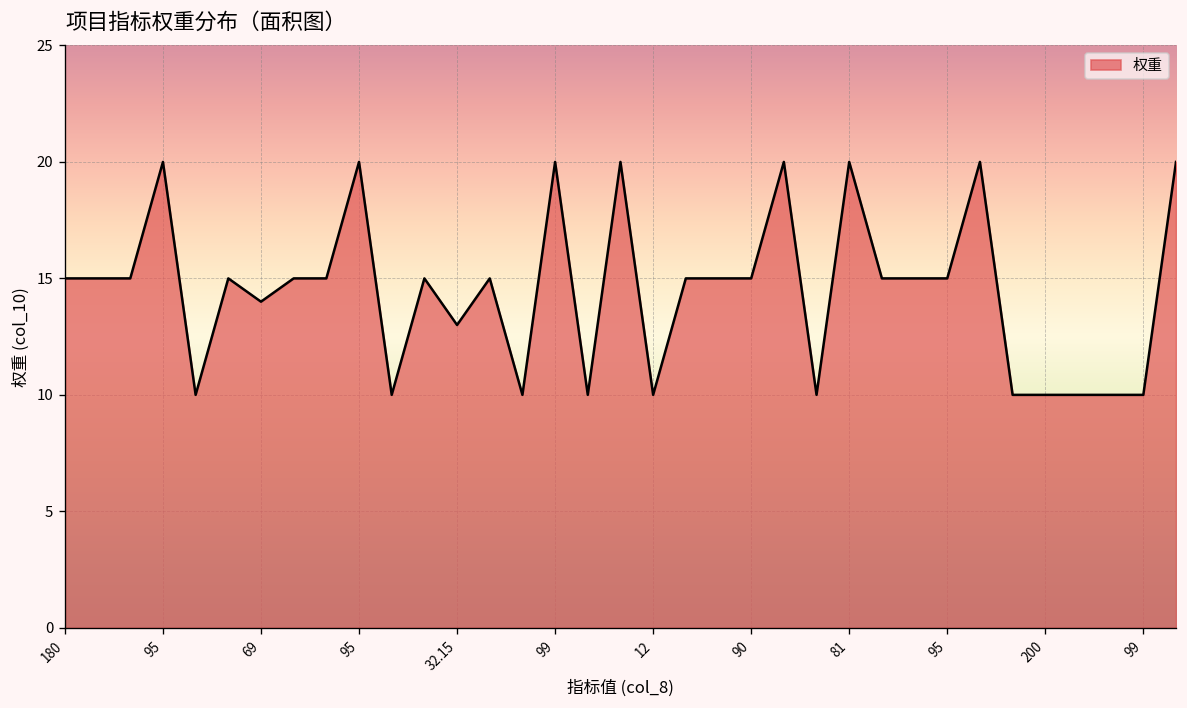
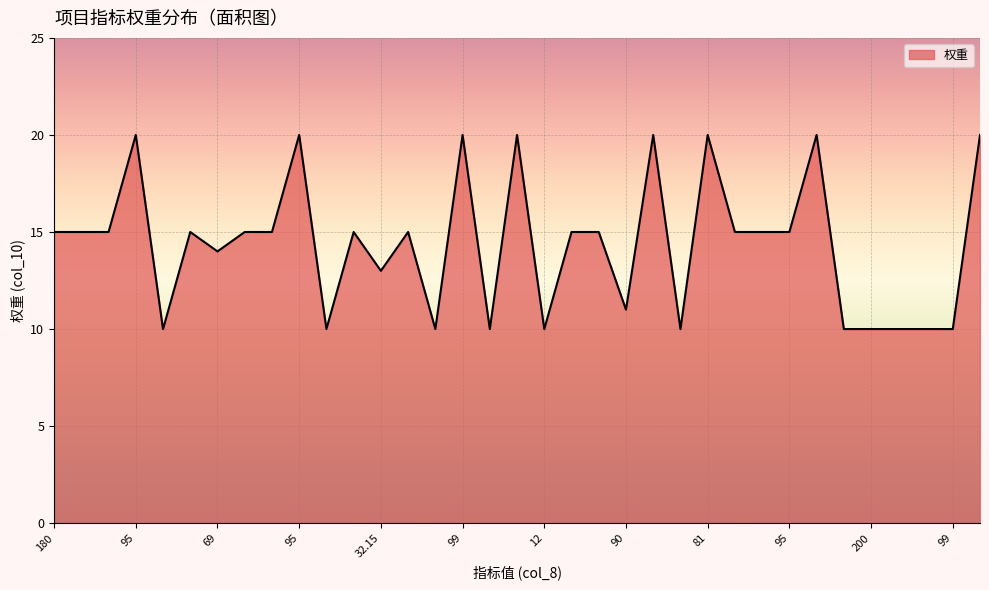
90: 15 -> 11
